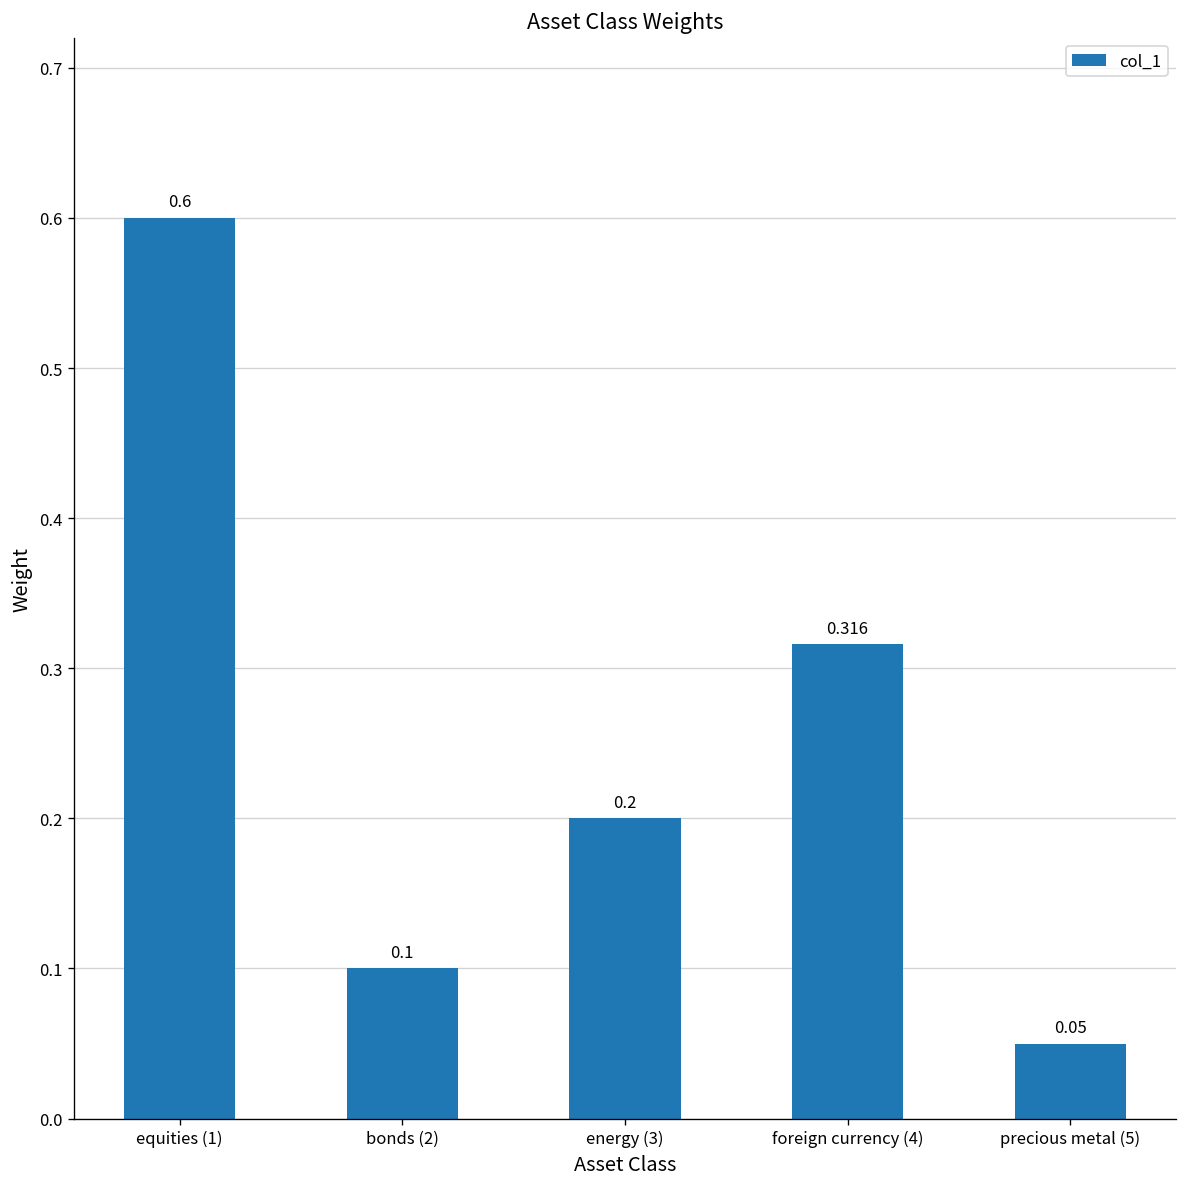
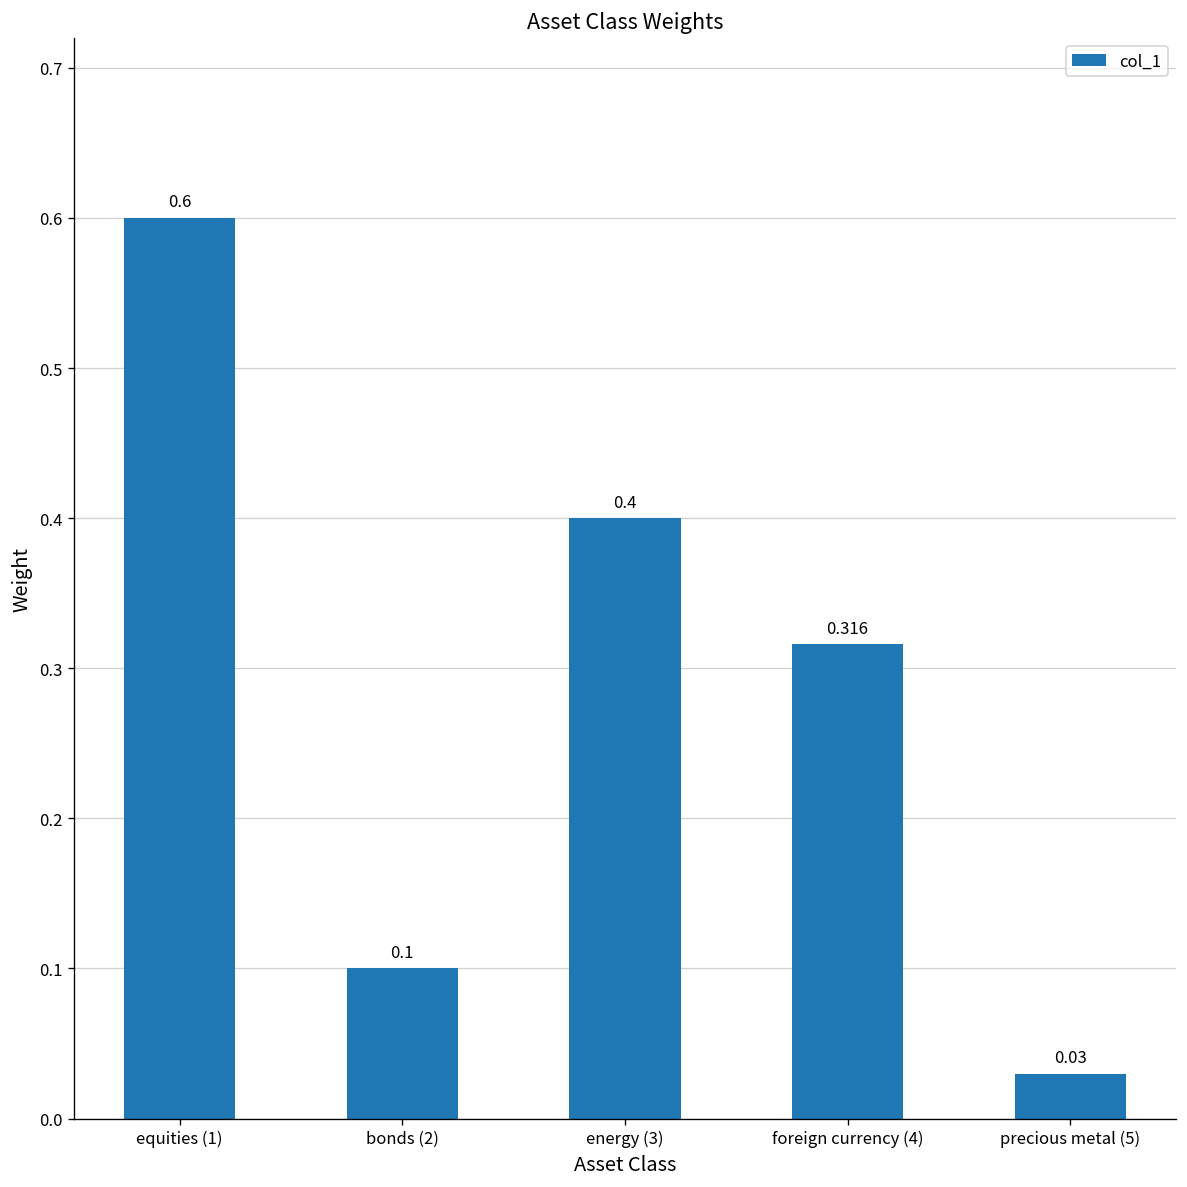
energy (3): 0.2 -> 0.4
precious metal (5): 0.05 -> 0.03
